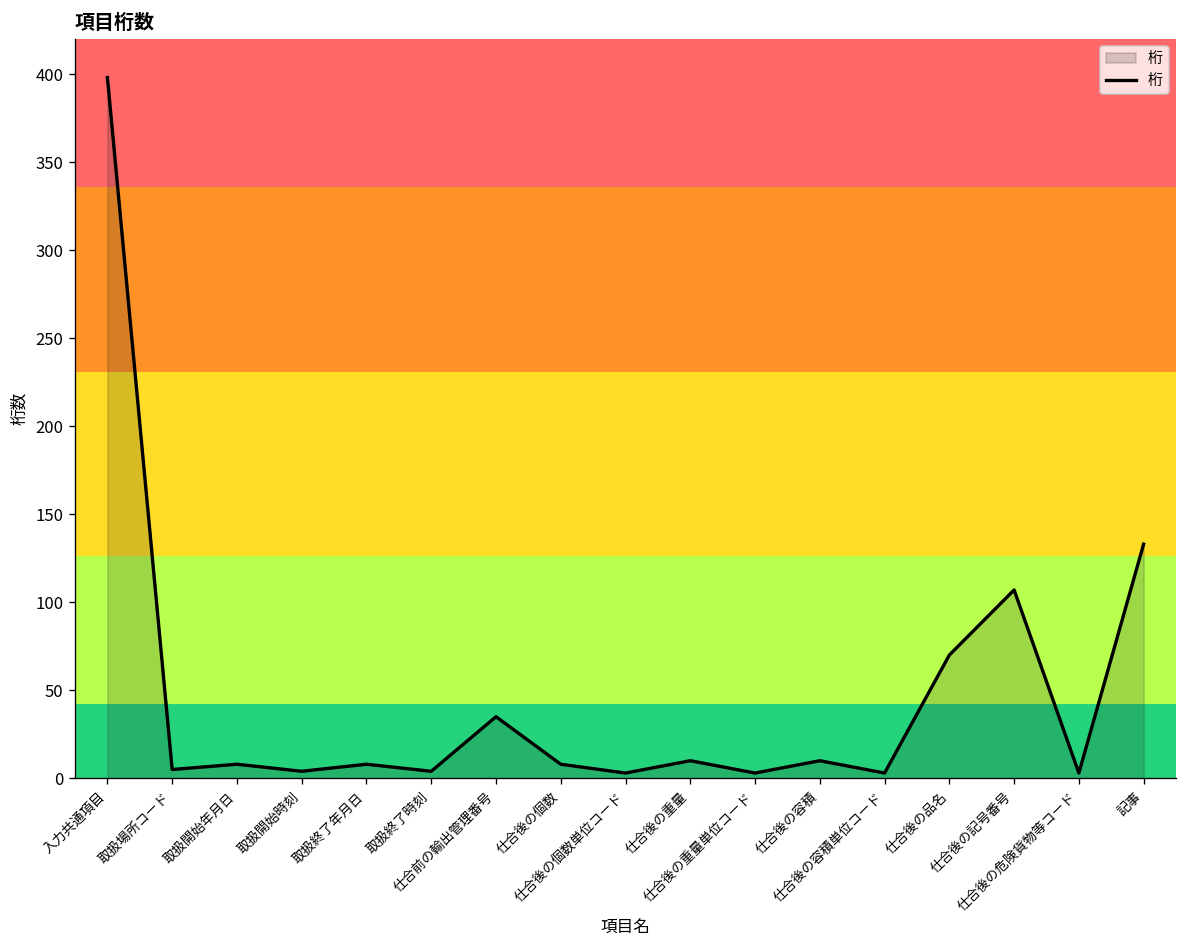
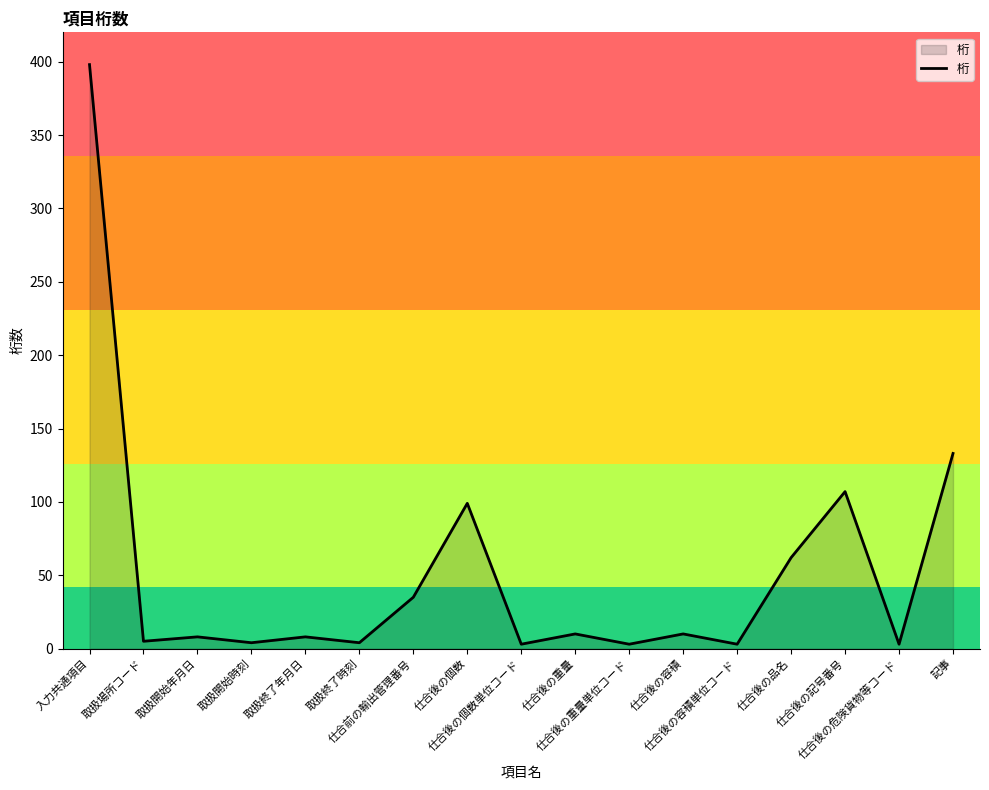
仕合後の個数: 8 -> 99
仕合後の品名: 70 -> 62
